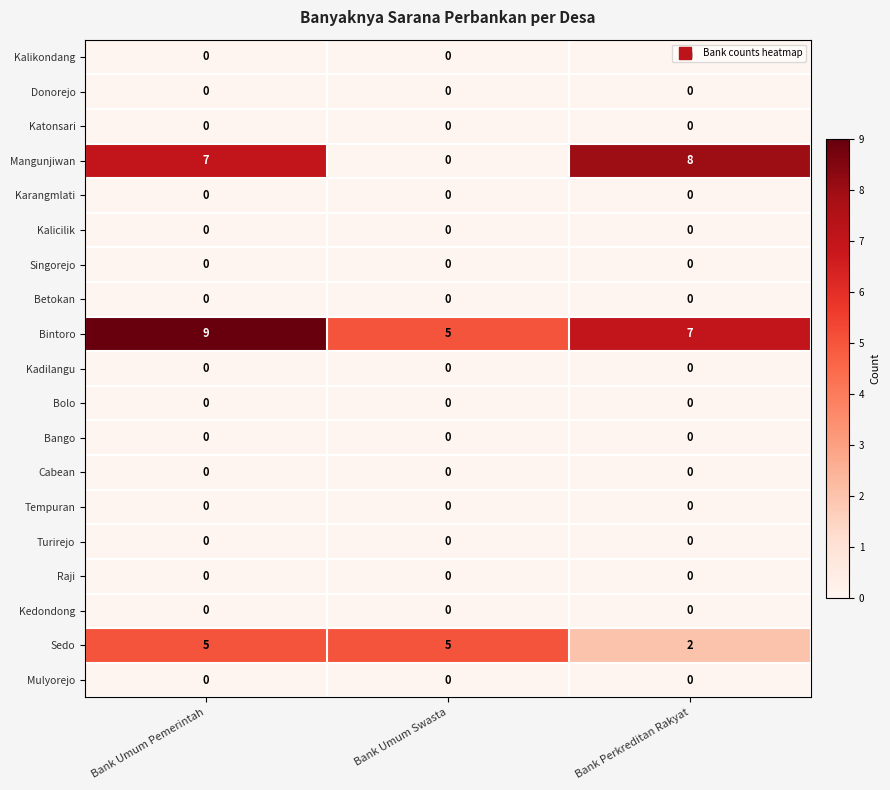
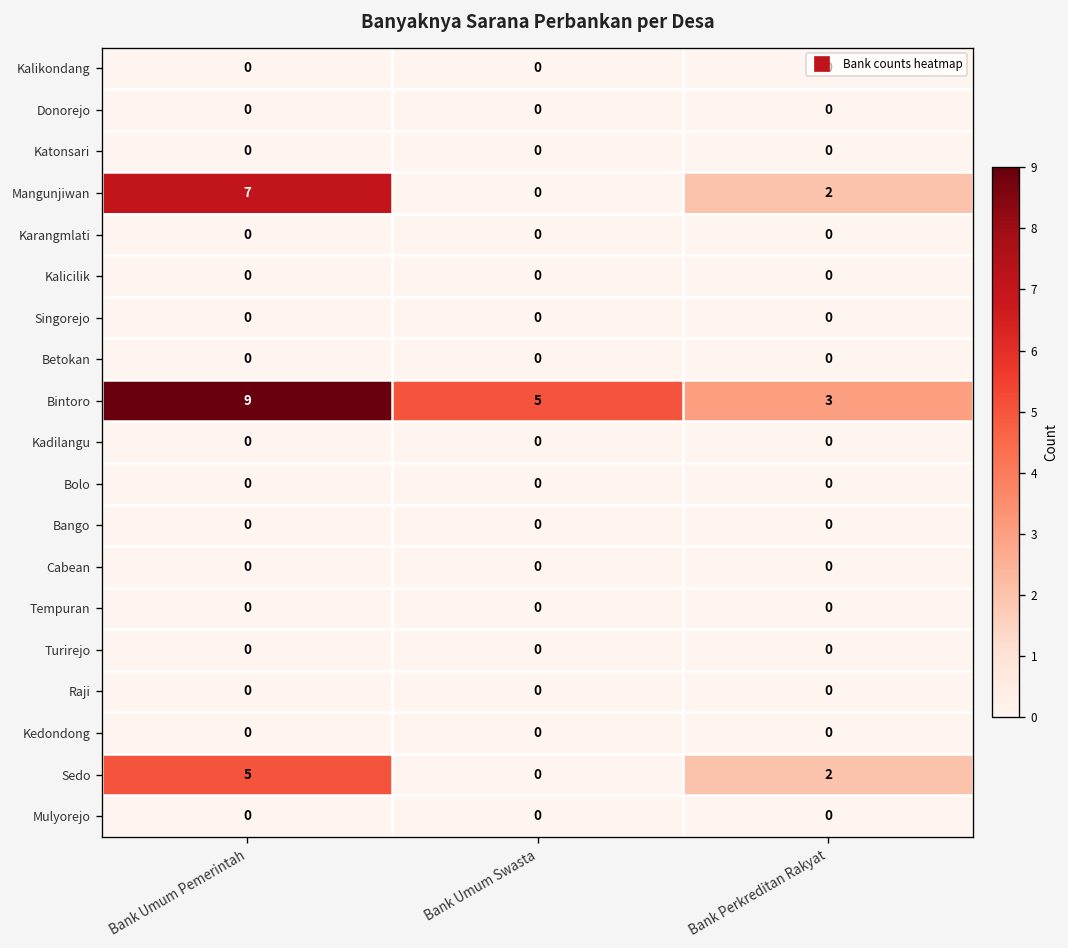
Mangunjiwan, Bank Perkreditan Rakyat: 8 -> 2
Bintoro, Bank Perkreditan Rakyat: 7 -> 3
Sedo, Bank Umum Swasta: 5 -> 0
